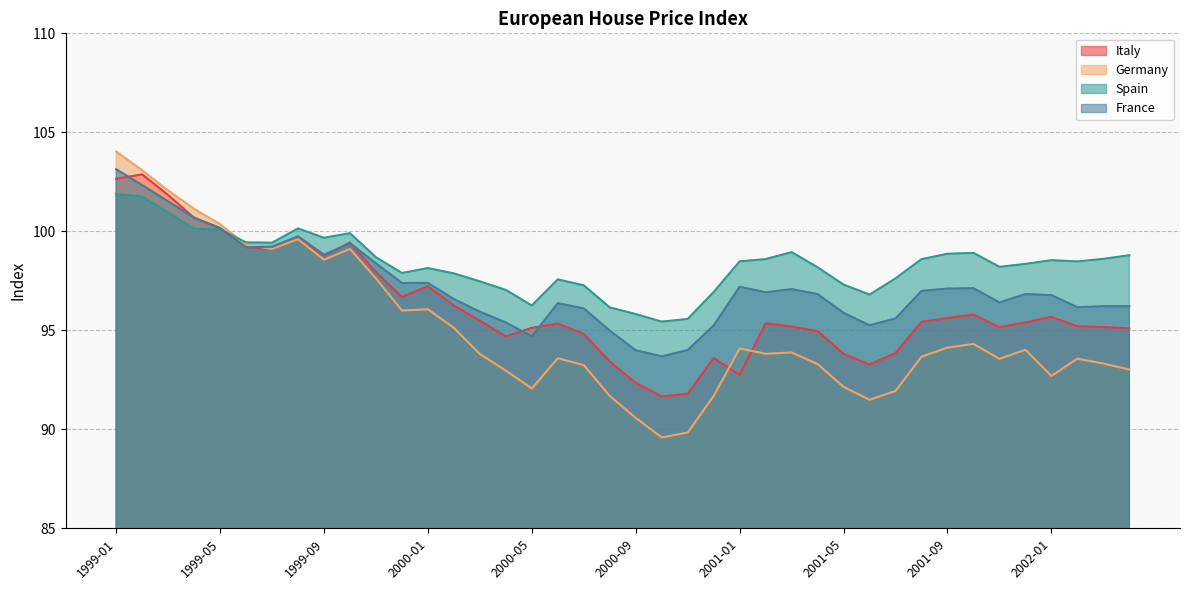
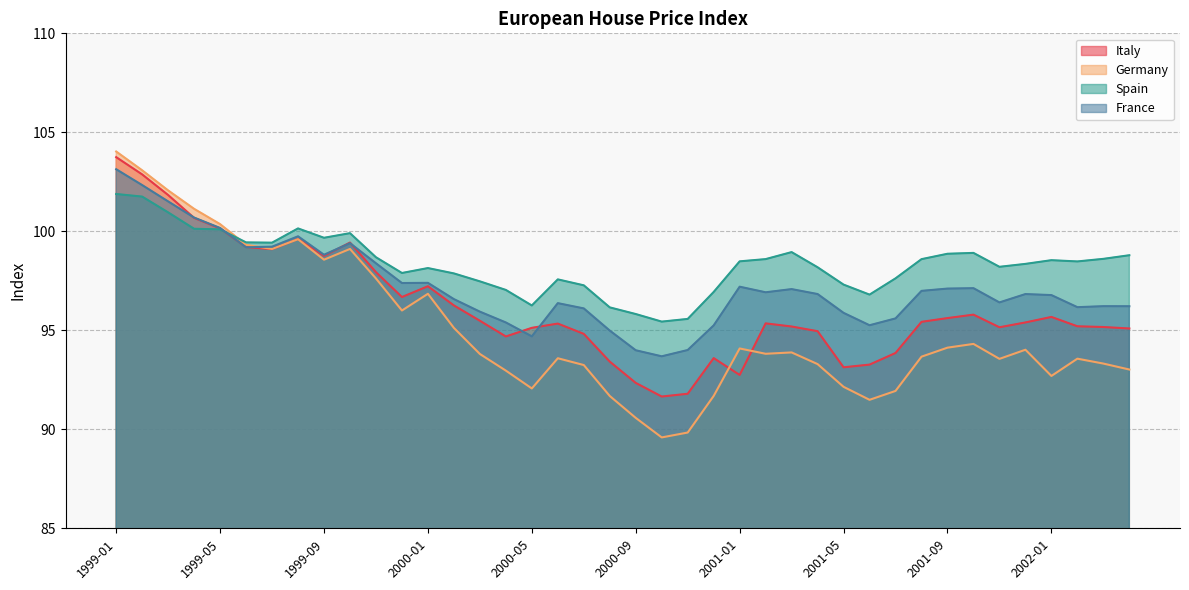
Italy, 1999-01: 102.7 -> 103.7
Germany, 2000-01: 96.1 -> 96.8
Italy, 2001-05: 93.8 -> 93.1
